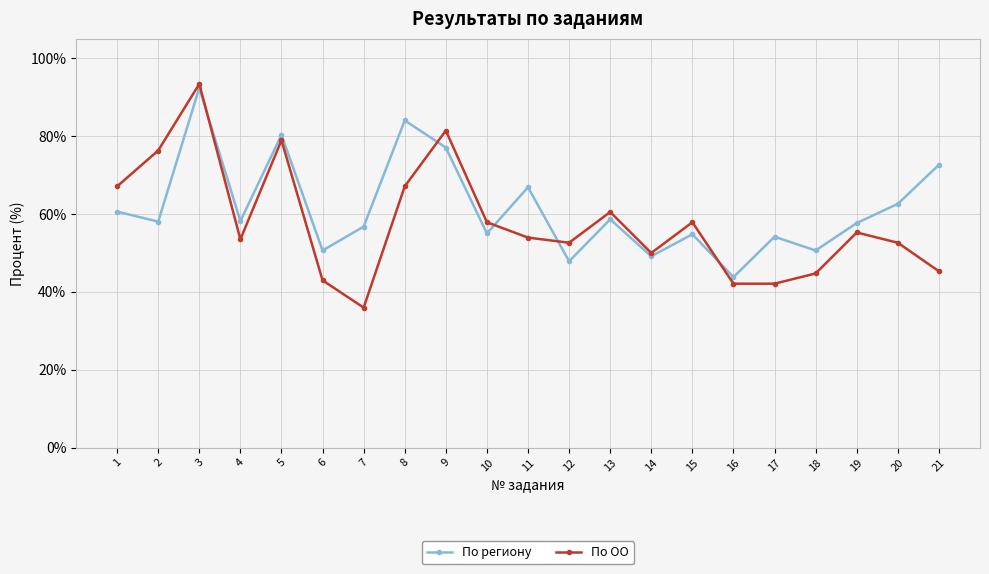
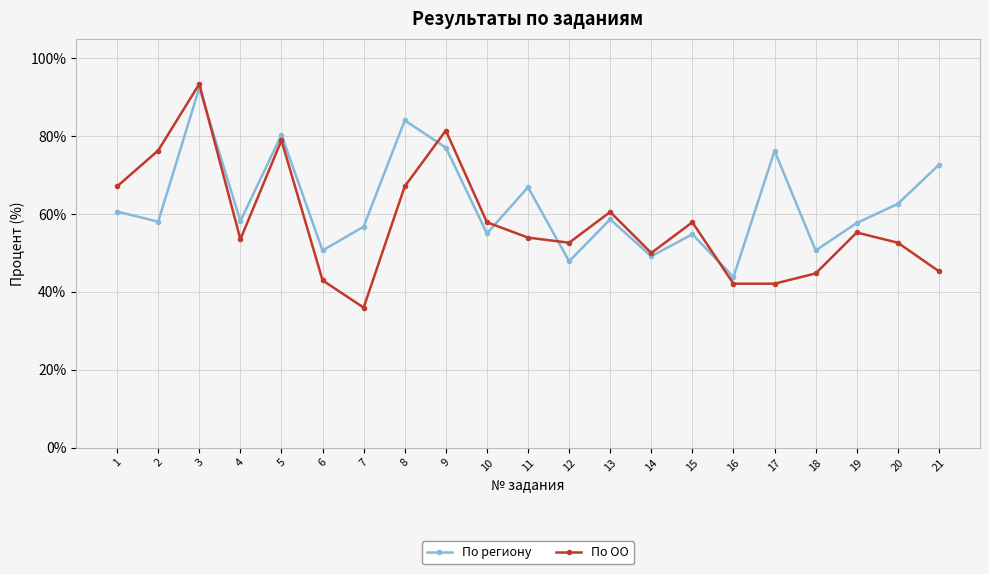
По региону, 17: 54% -> 76%
